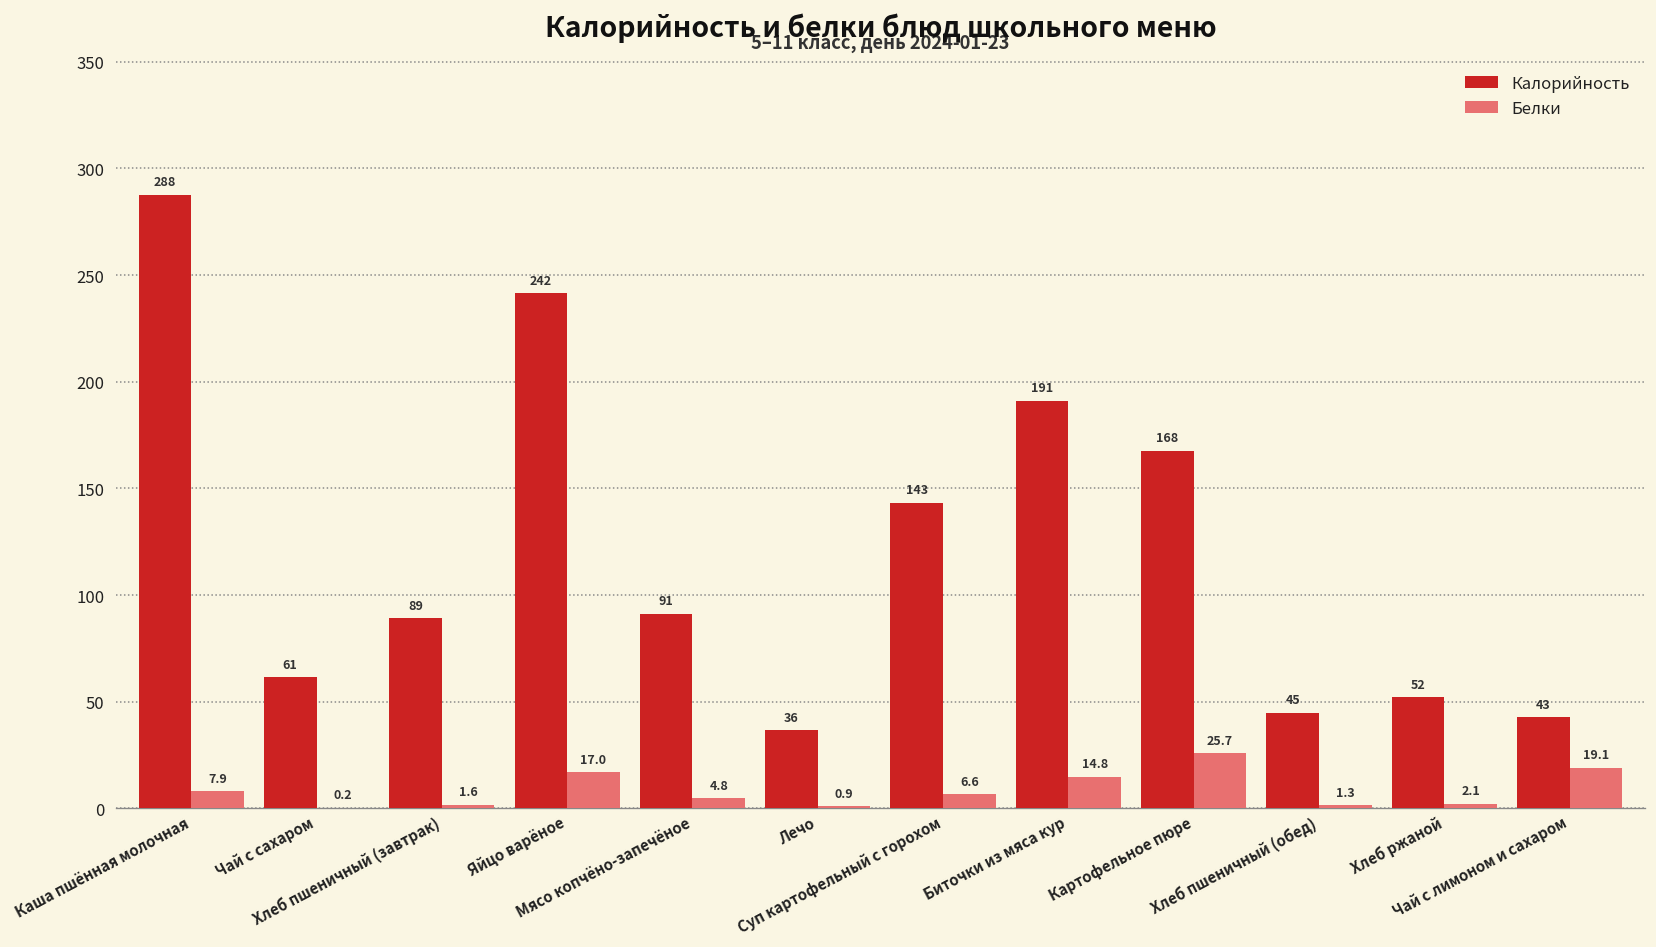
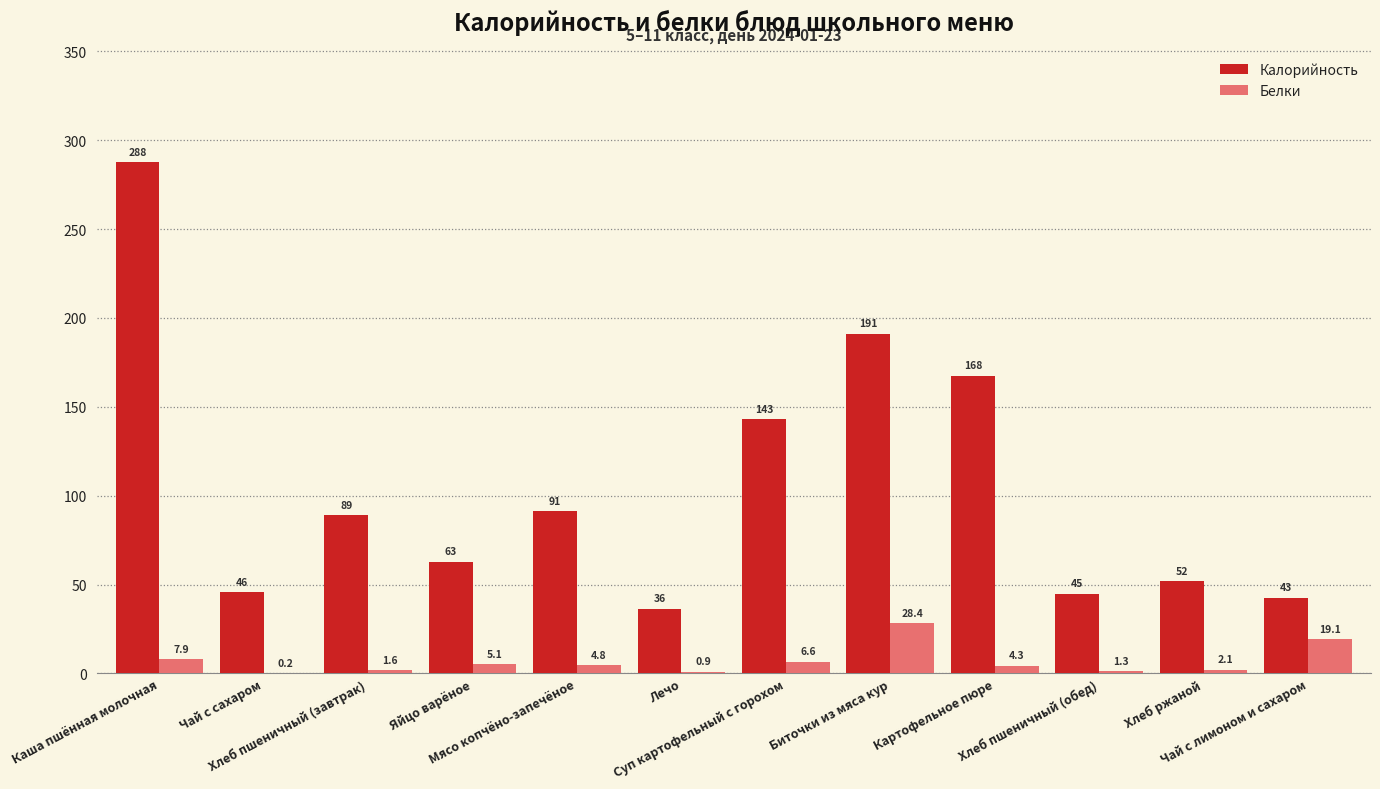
Калорийность, Чай с сахаром: 61 -> 46
Калорийность, Яйцо варёное: 242 -> 63
Белки, Яйцо варёное: 17.0 -> 5.1
Белки, Биточки из мяса кур: 14.8 -> 28.4
Белки, Картофельное пюре: 25.7 -> 4.3
